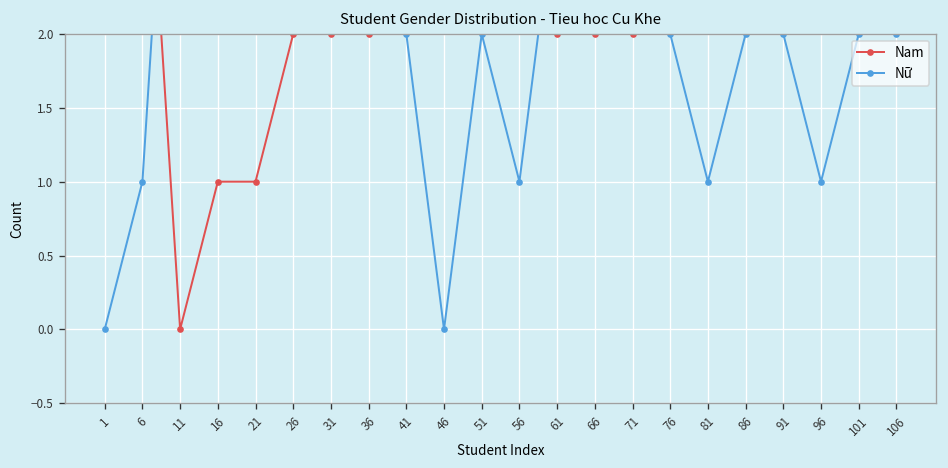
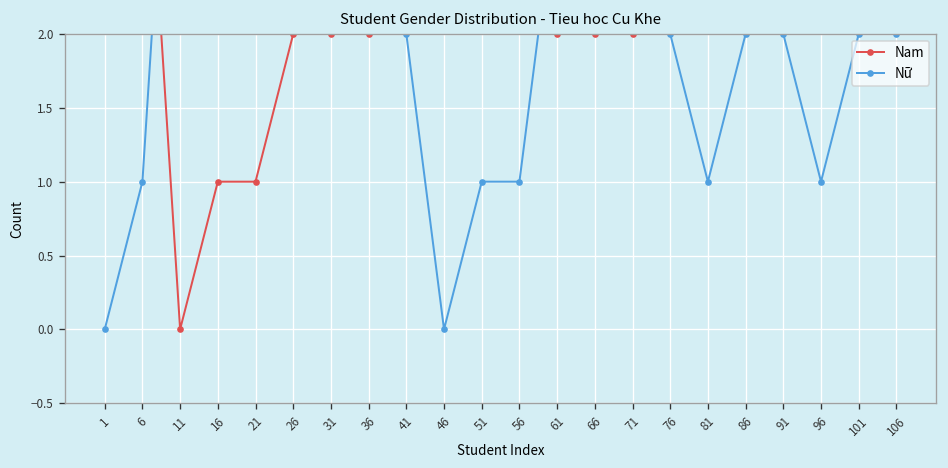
Nữ, 51: 2 -> 1
